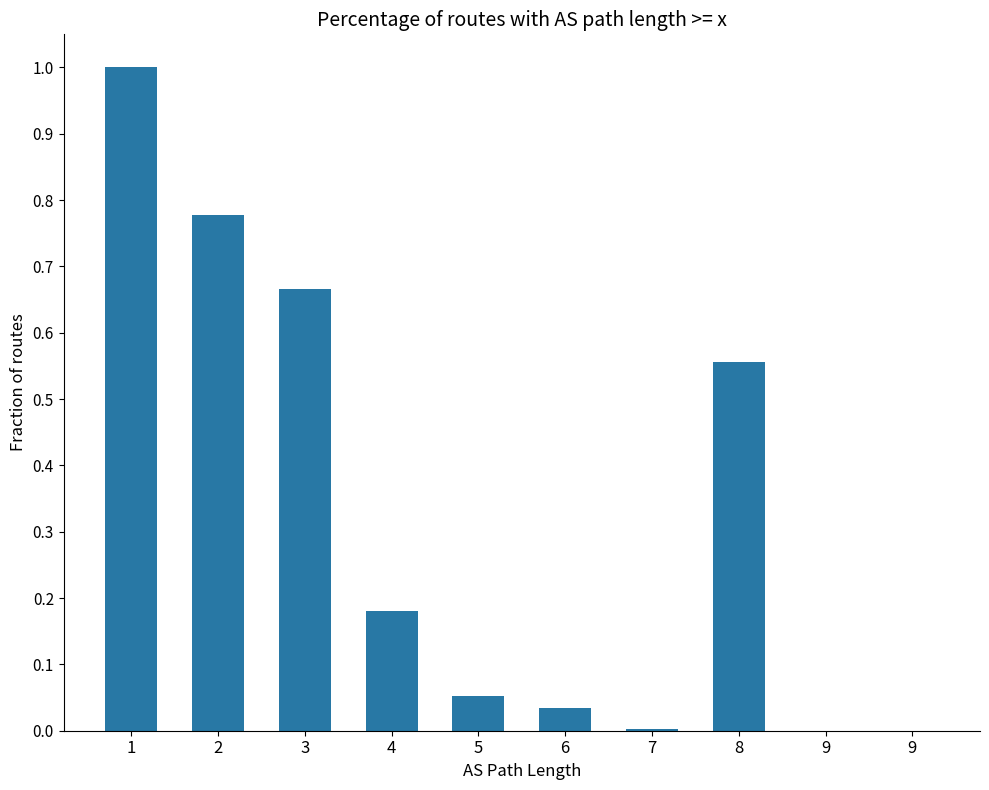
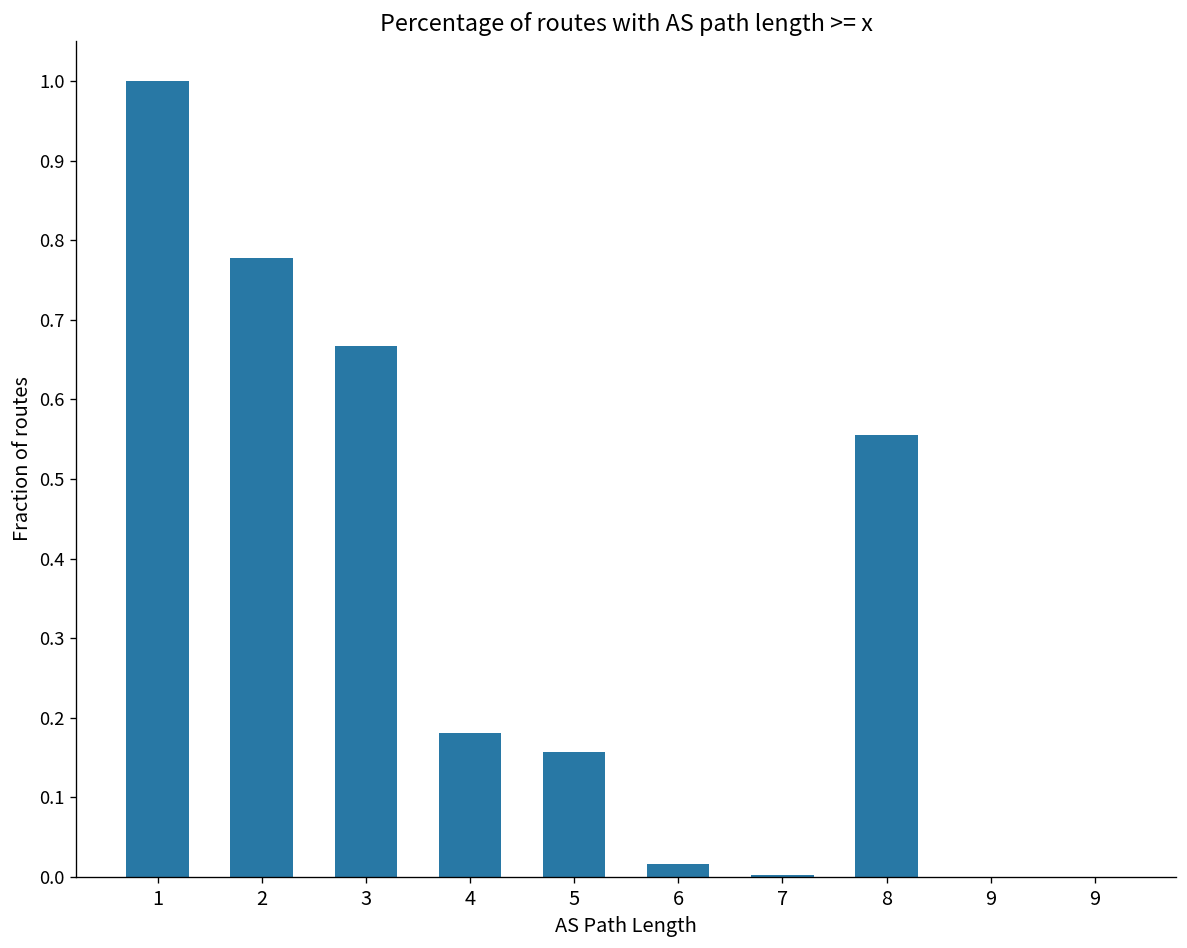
5: 0.05 -> 0.16
6: 0.03 -> 0.02
